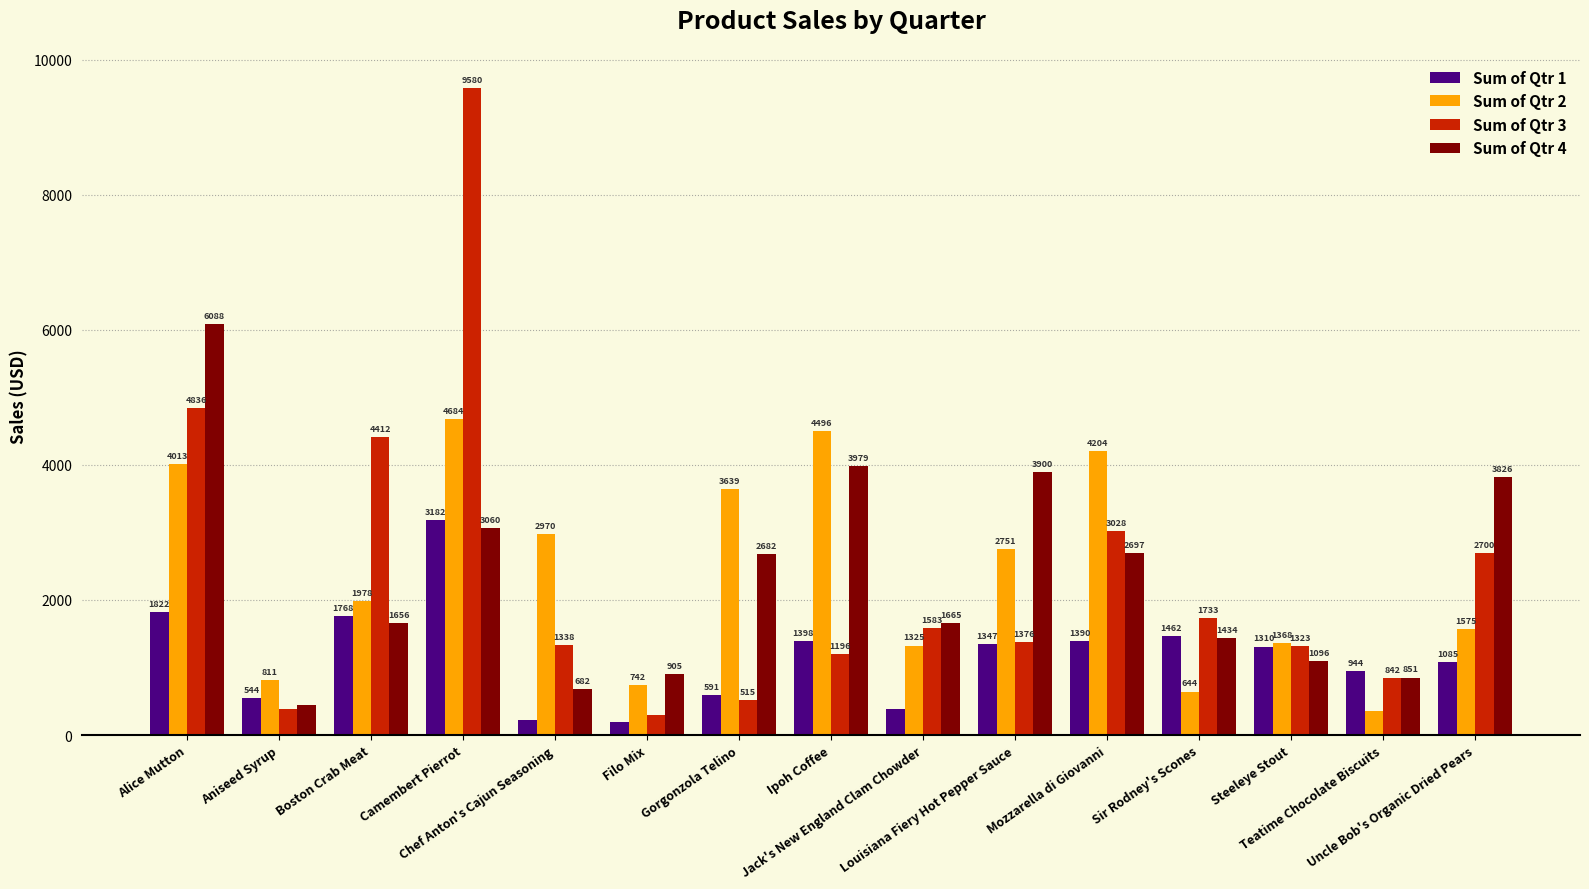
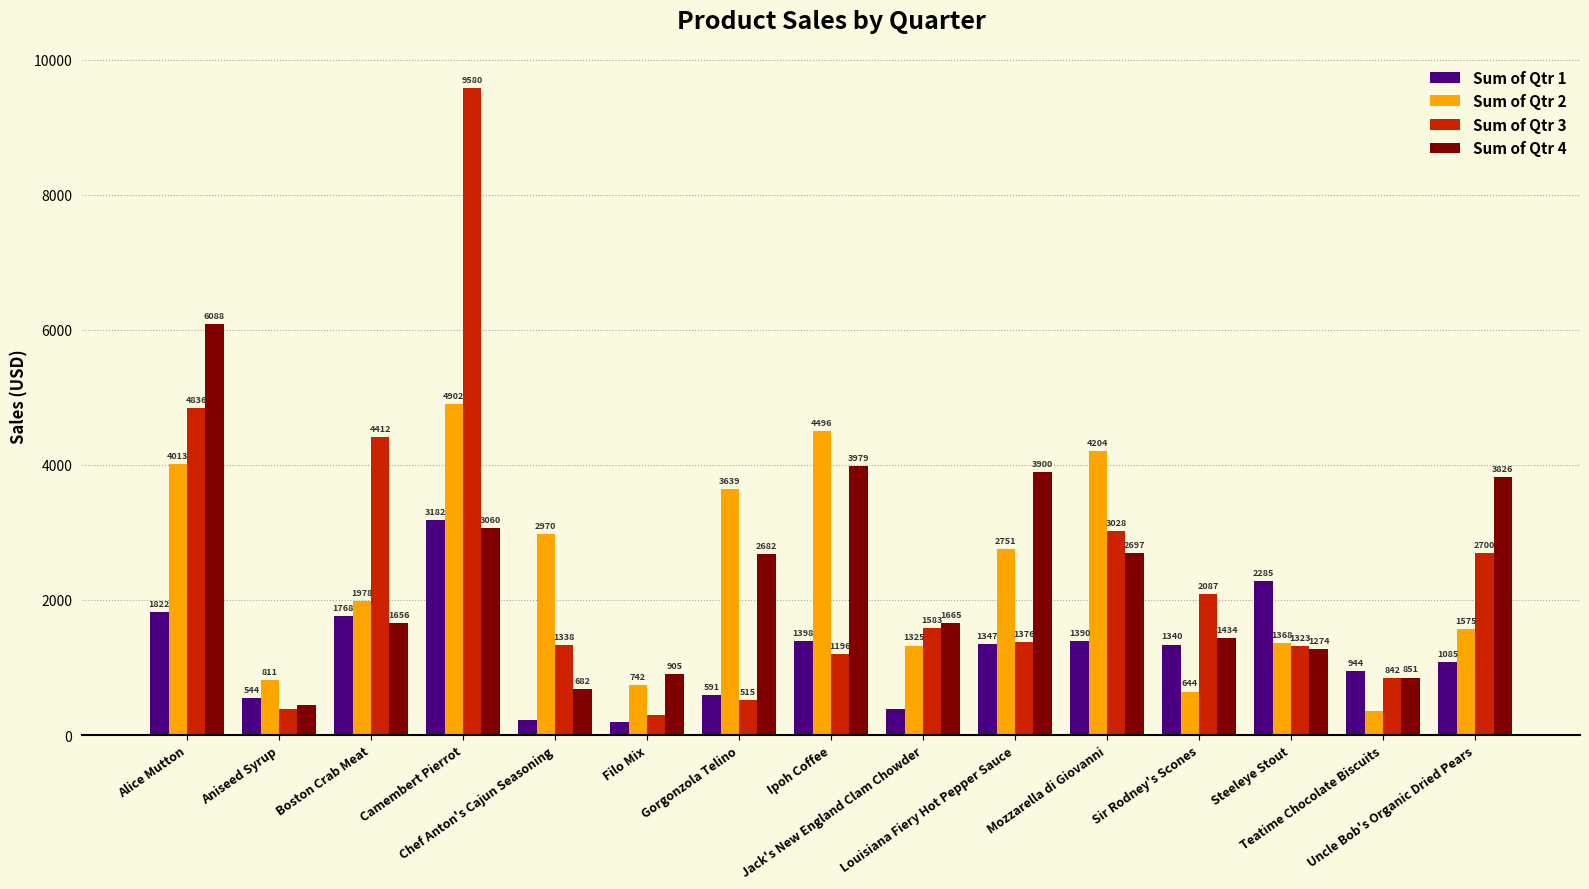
Sum of Qtr 2, Camembert Pierrot: 4684 -> 4902
Sum of Qtr 1, Sir Rodney's Scones: 1462 -> 1340
Sum of Qtr 3, Sir Rodney's Scones: 1733 -> 2087
Sum of Qtr 1, Steeleye Stout: 1310 -> 2285
Sum of Qtr 4, Steeleye Stout: 1096 -> 1274
